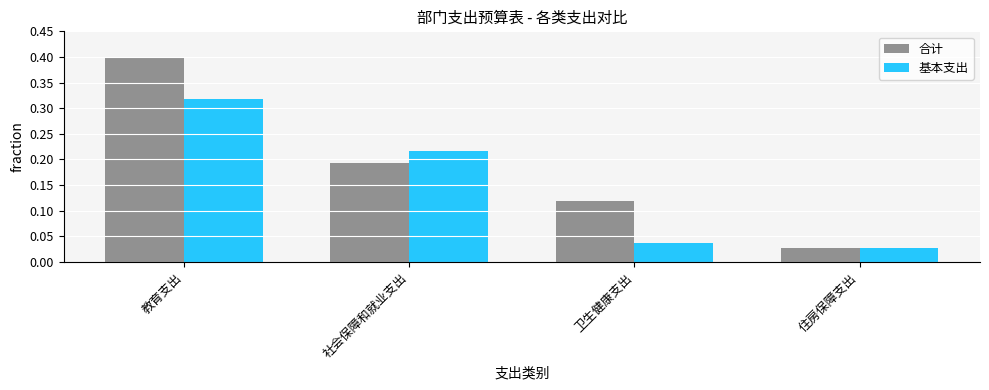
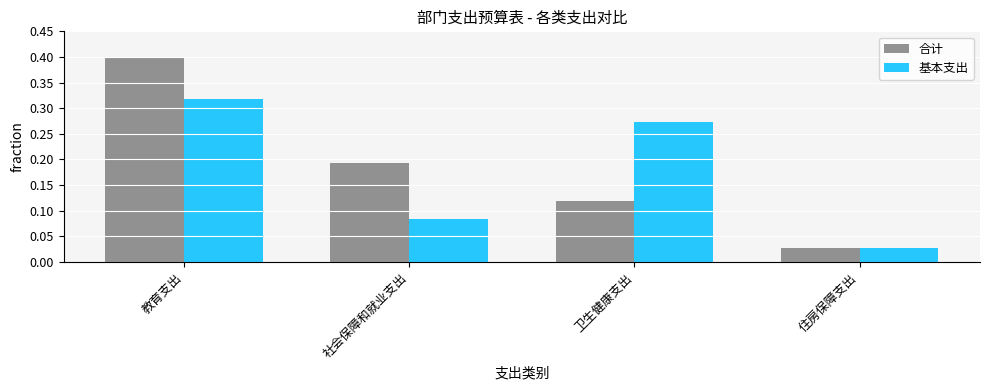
基本支出, 社会保障和就业支出: 0.22 -> 0.08
基本支出, 卫生健康支出: 0.04 -> 0.27
